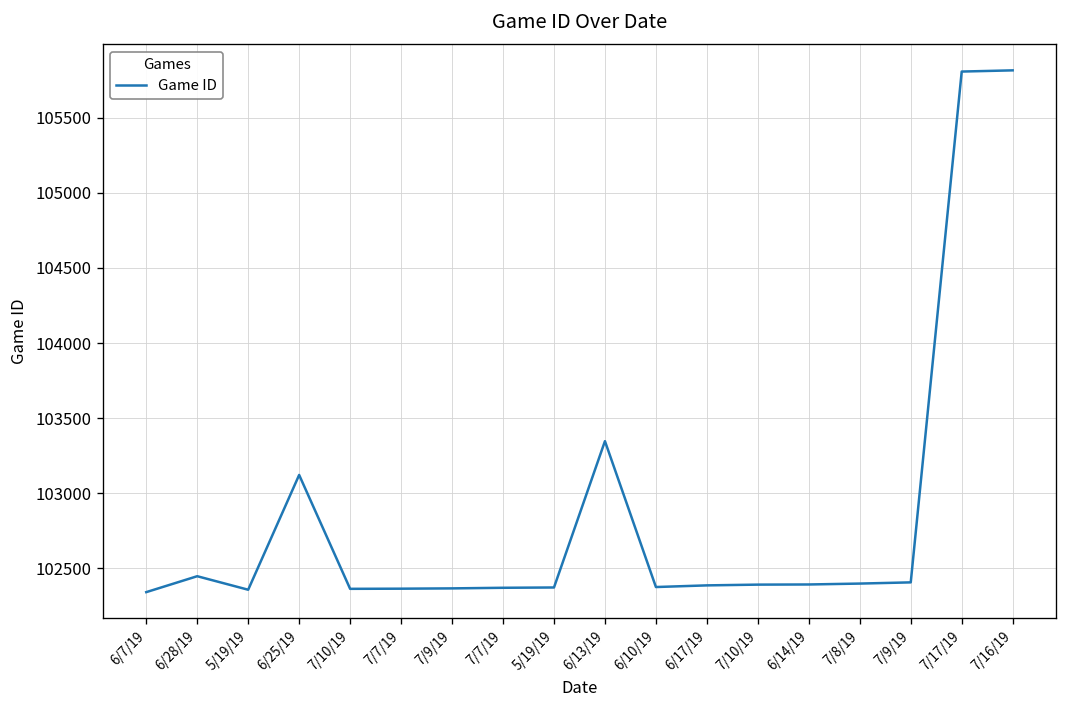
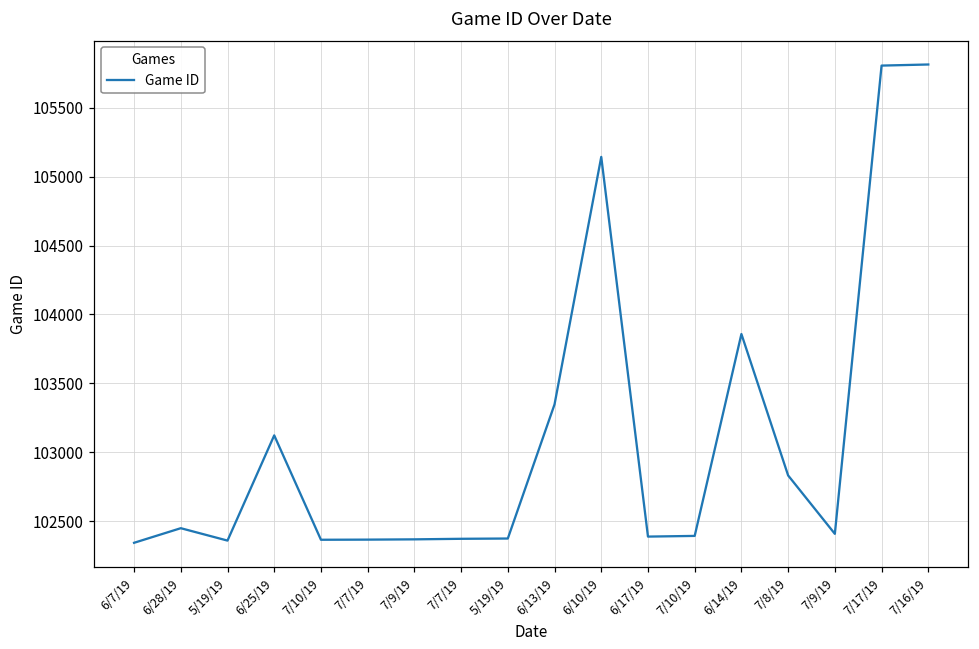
6/10/19: 102380 -> 105140
6/14/19: 102390 -> 103860
7/8/19: 102400 -> 102830
